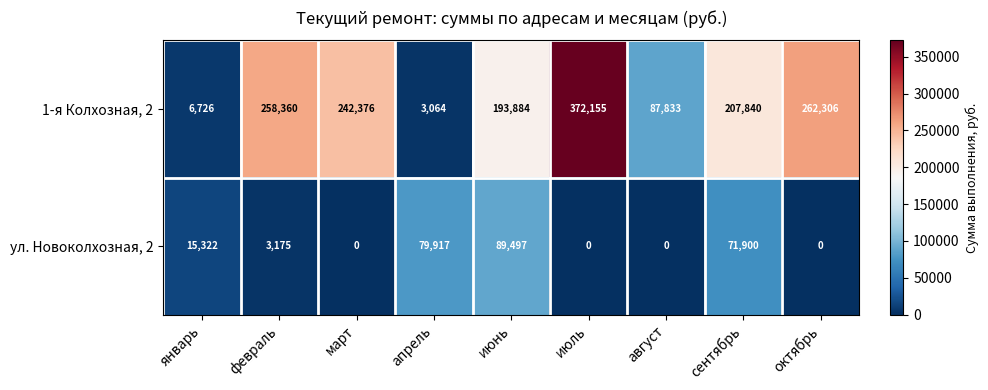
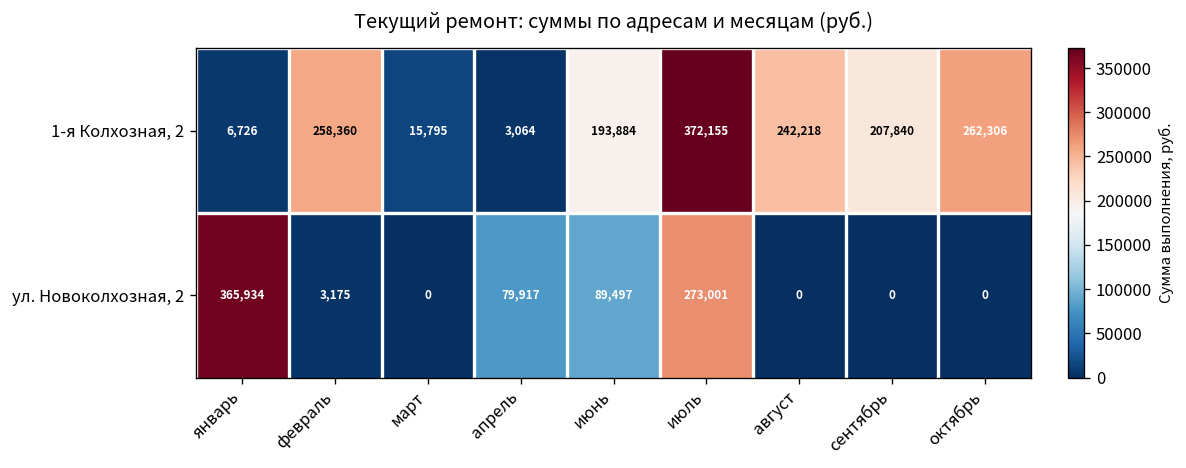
1-я Колхозная, 2, март: 242,376 -> 15,795
1-я Колхозная, 2, август: 87,833 -> 242,218
ул. Новоколхозная, 2, январь: 15,322 -> 365,934
ул. Новоколхозная, 2, июль: 0 -> 273,001
ул. Новоколхозная, 2, сентябрь: 71,900 -> 0
